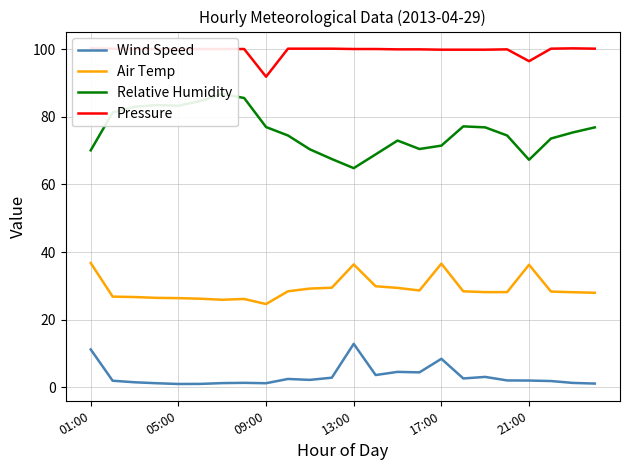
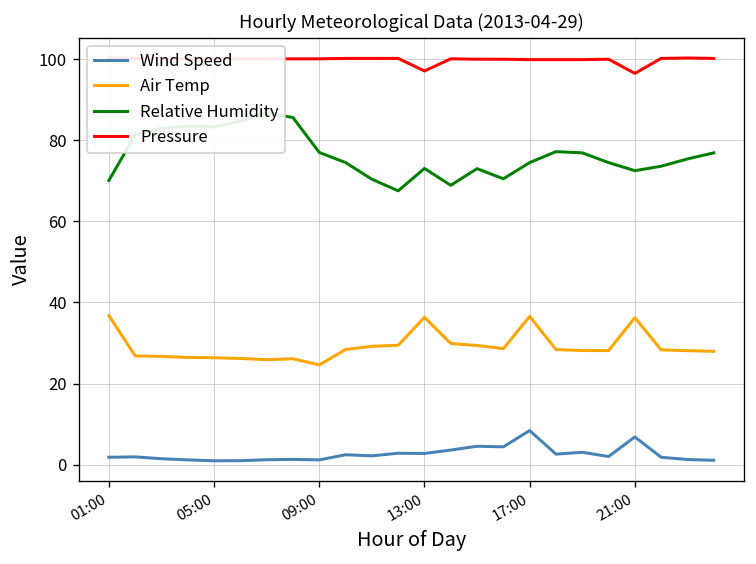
Wind Speed, 01:00: 11 -> 2
Pressure, 09:00: 92 -> 100
Wind Speed, 13:00: 13 -> 3
Relative Humidity, 13:00: 65 -> 73
Pressure, 13:00: 100 -> 97
Relative Humidity, 17:00: 72 -> 75
Wind Speed, 21:00: 2 -> 7
Relative Humidity, 21:00: 67 -> 73
